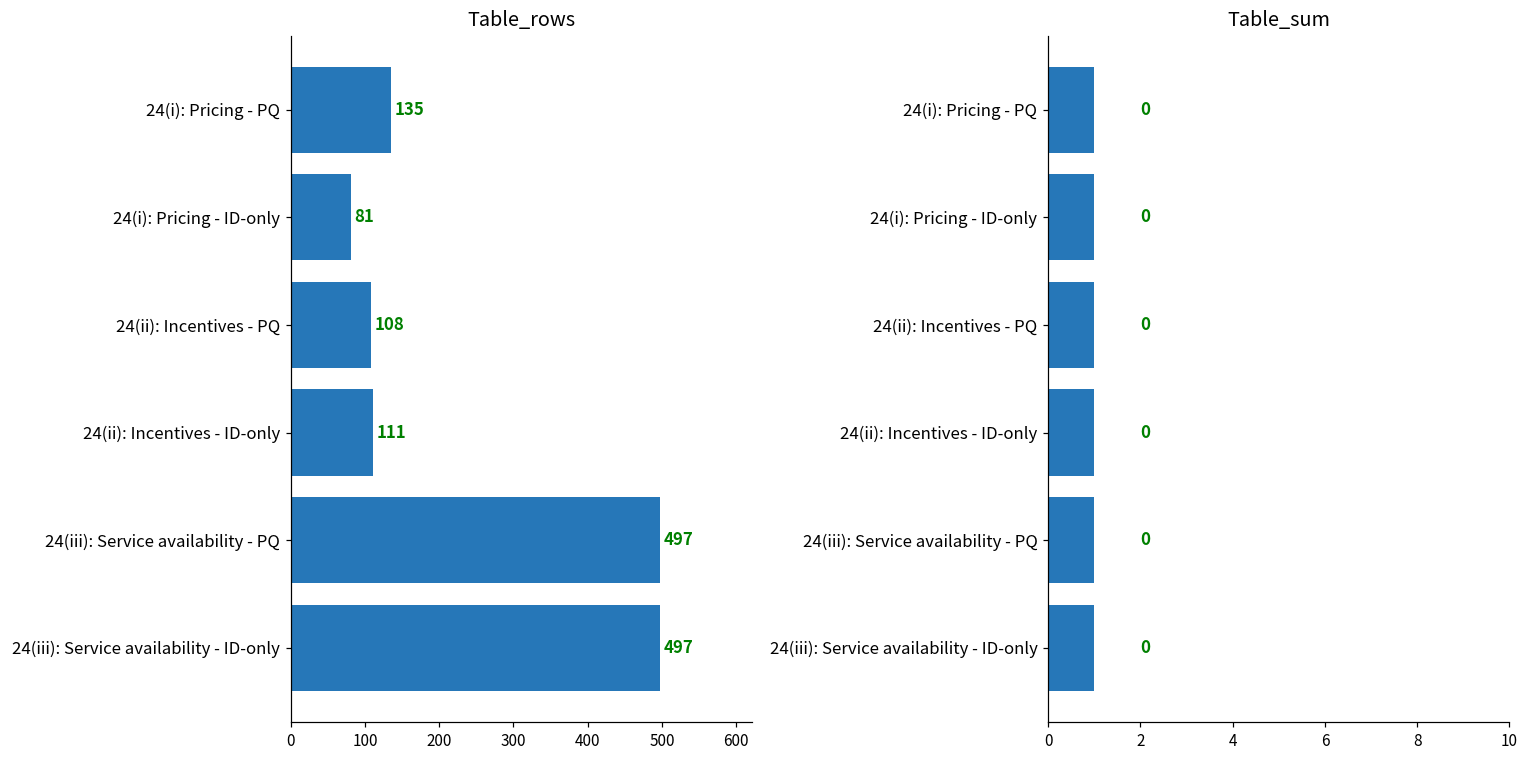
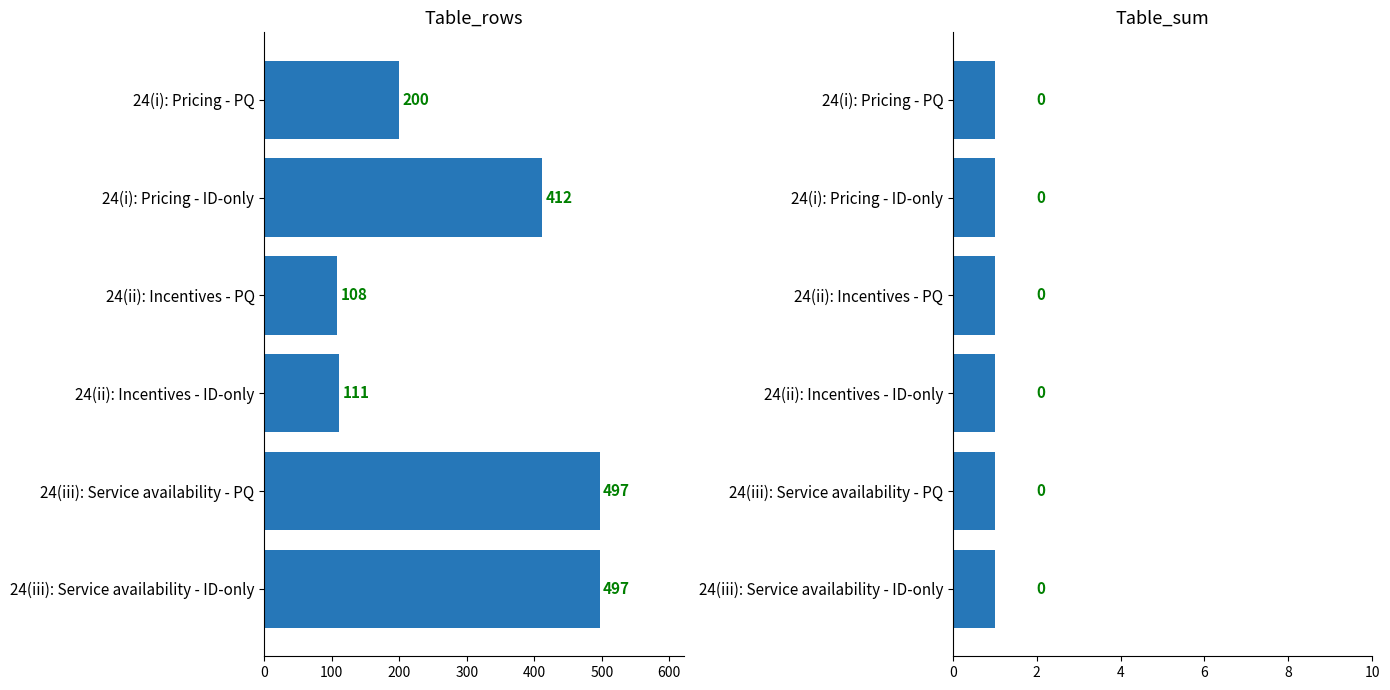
Table_rows, 24(i): Pricing - PQ: 135 -> 200
Table_rows, 24(i): Pricing - ID-only: 81 -> 412
